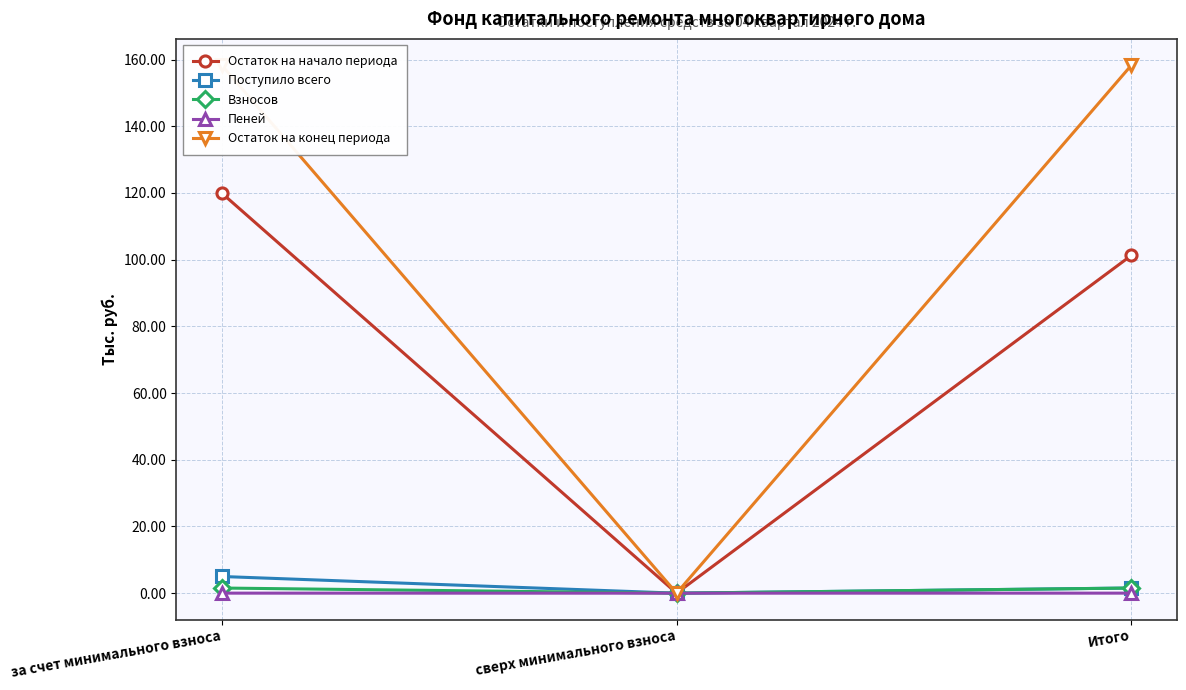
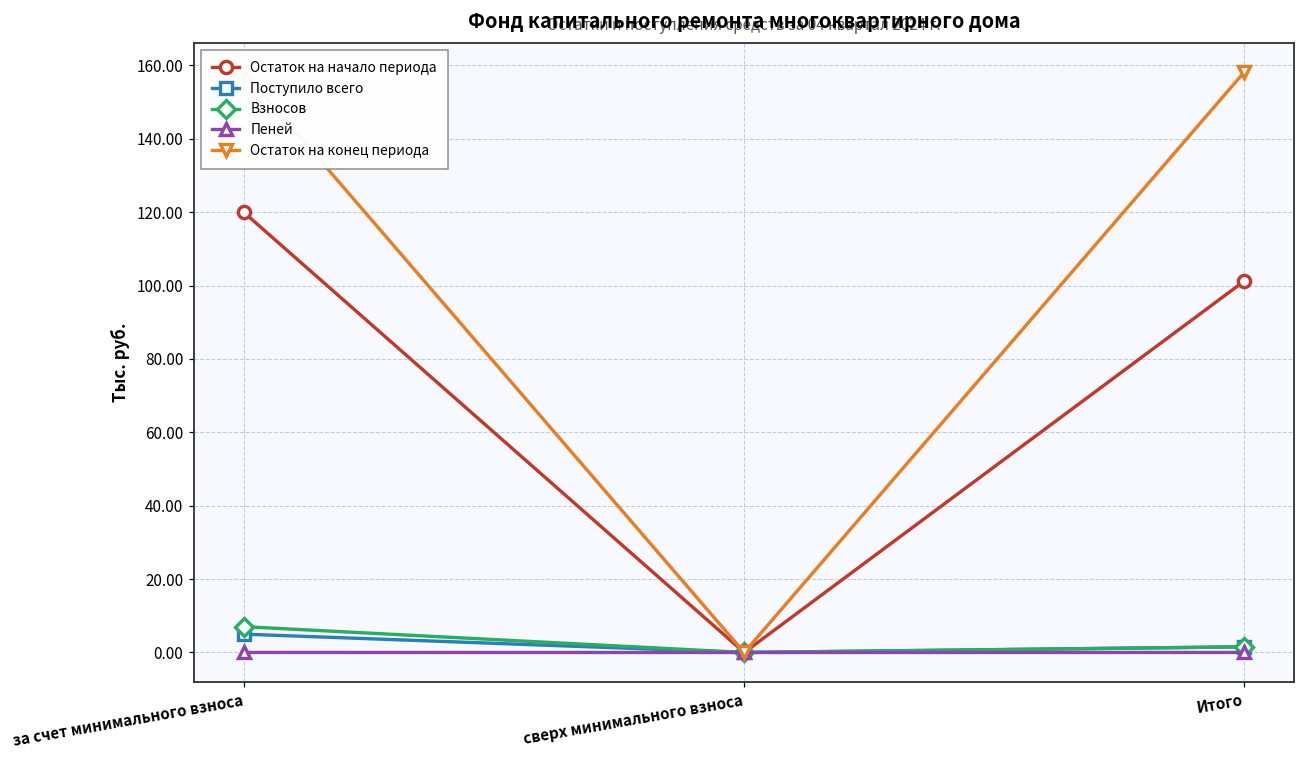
Взносов, за счет минимального взноса: 2 -> 7
